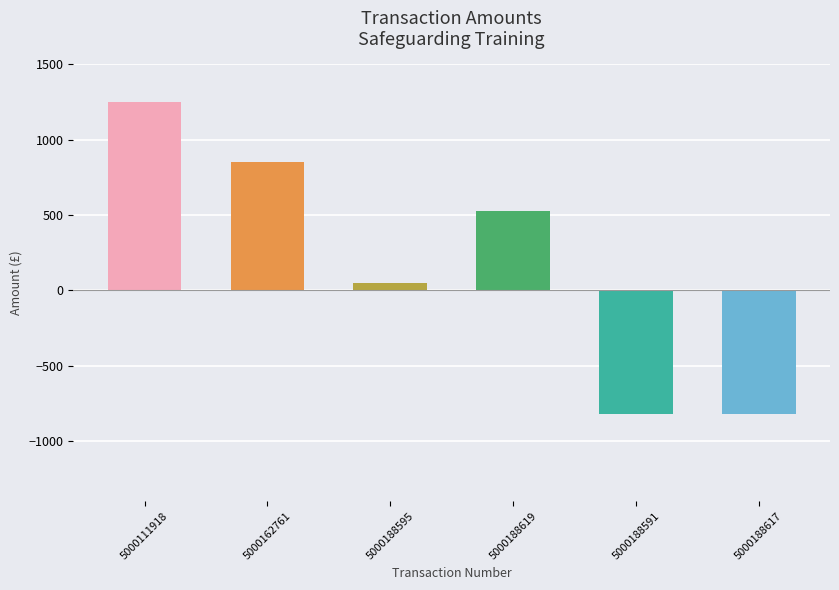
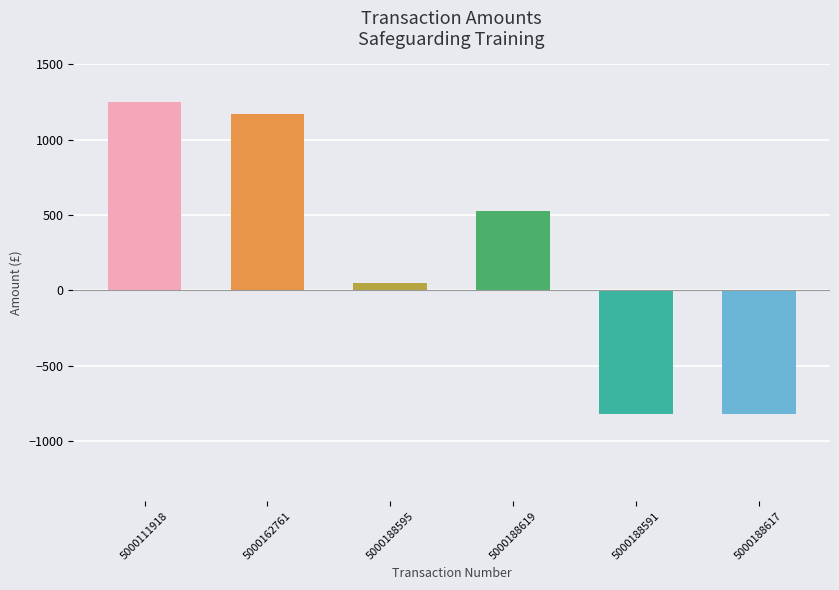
5000162761: 850 -> 1170
